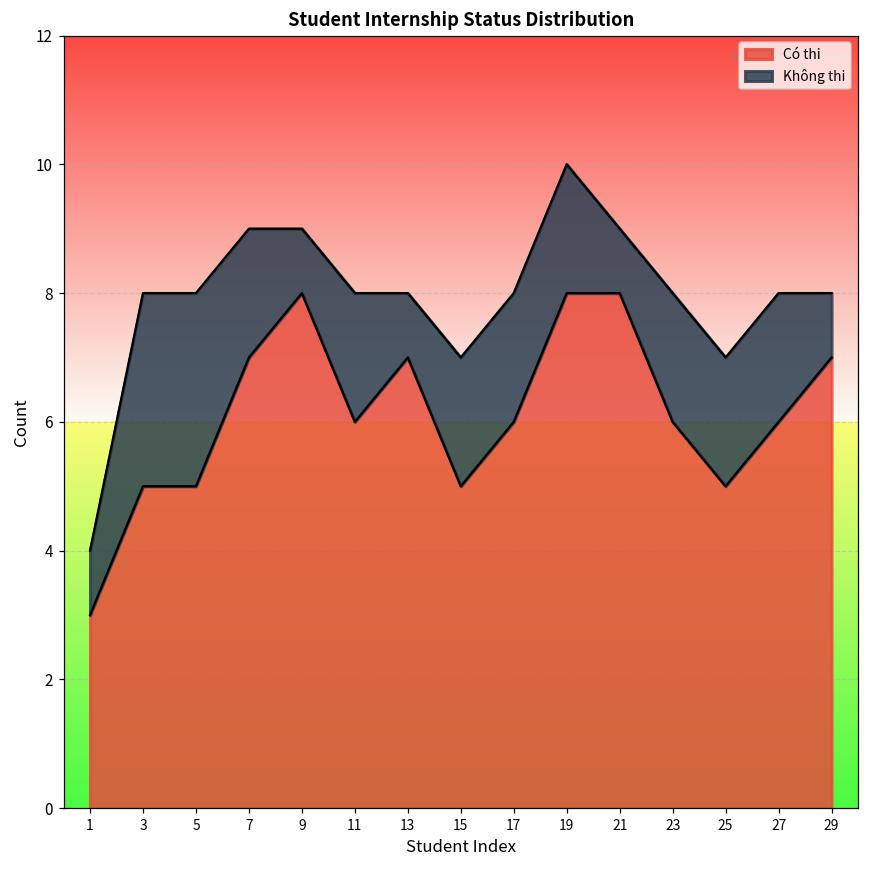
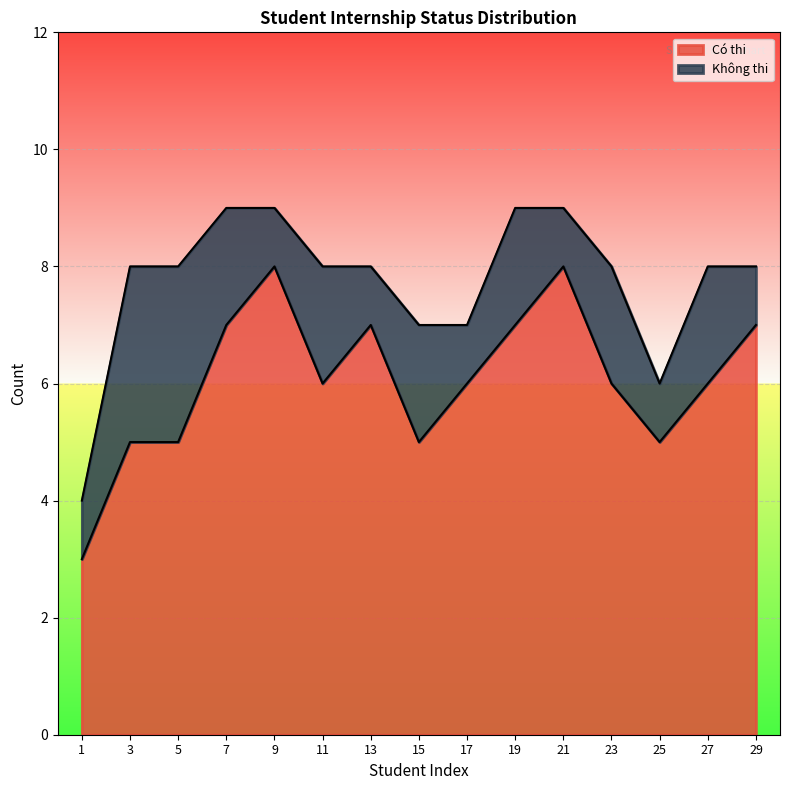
Không thi, 17: 2 -> 1
Có thi, 19: 8 -> 7
Không thi, 25: 2 -> 1
